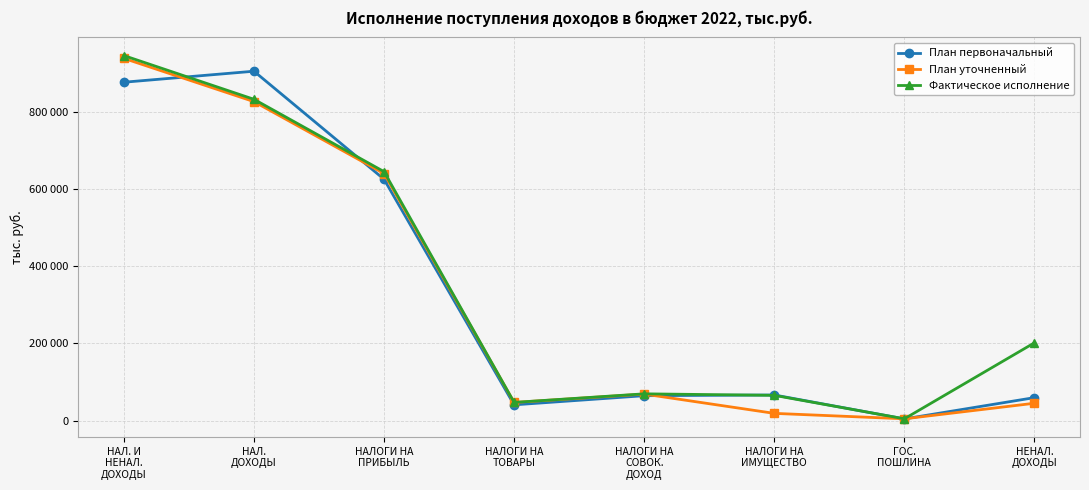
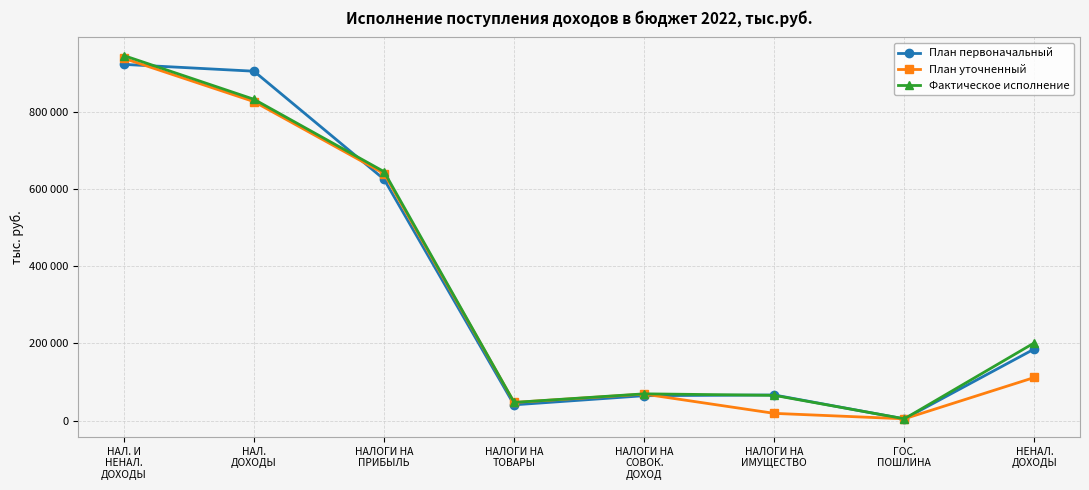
План первоначальный, НАЛ. И НЕНАЛ. ДОХОДЫ: 880000 -> 920000
План первоначальный, НЕНАЛ. ДОХОДЫ: 60000 -> 190000
План уточненный, НЕНАЛ. ДОХОДЫ: 50000 -> 110000
